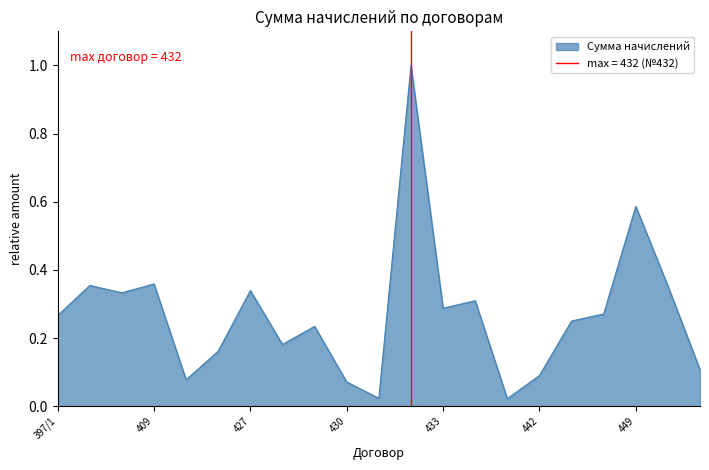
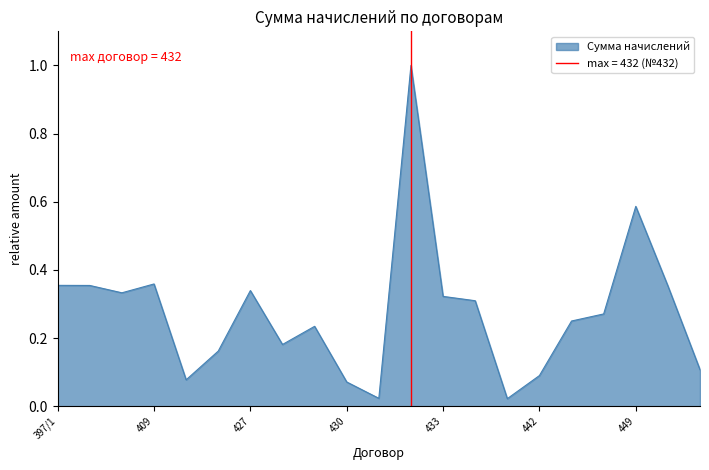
397/1: 0.27 -> 0.35
433: 0.29 -> 0.32
